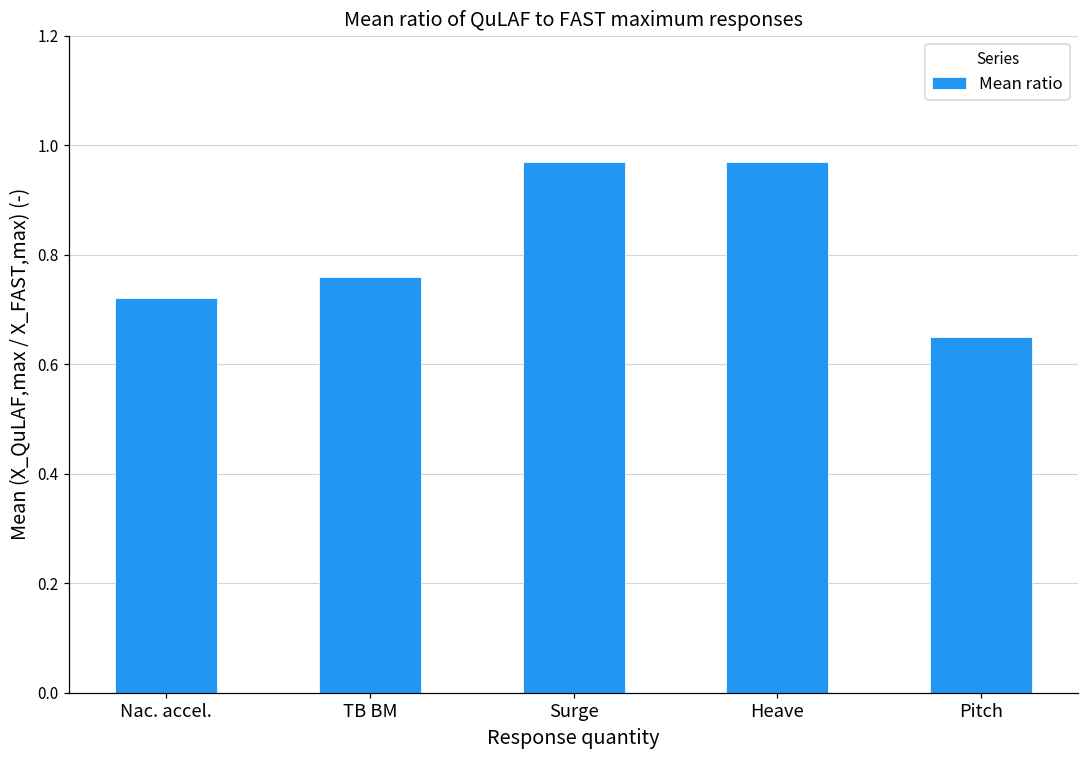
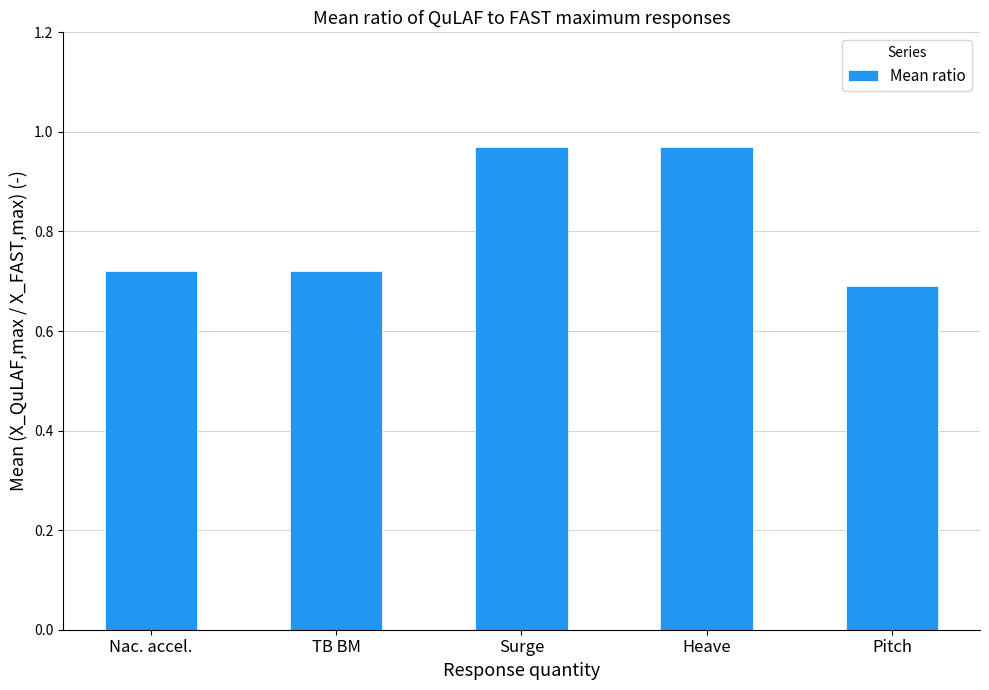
TB BM: 0.76 -> 0.72
Pitch: 0.65 -> 0.69
